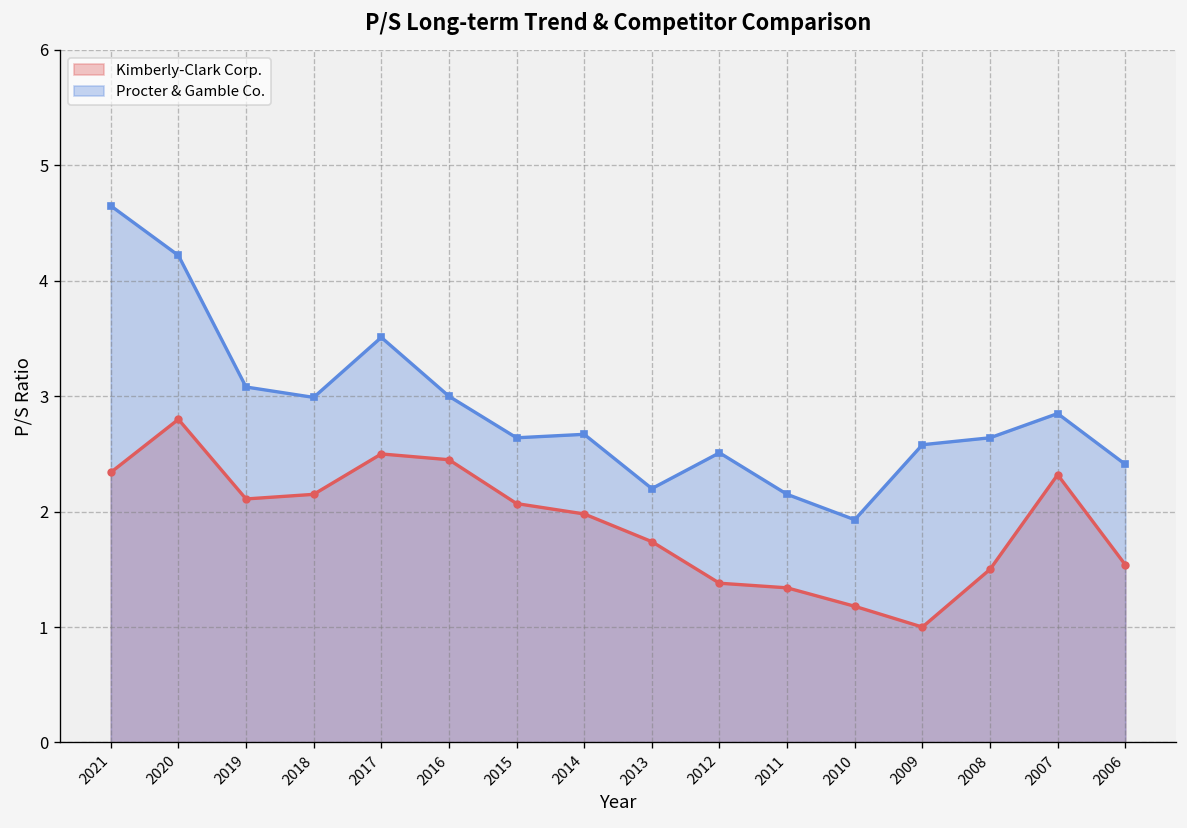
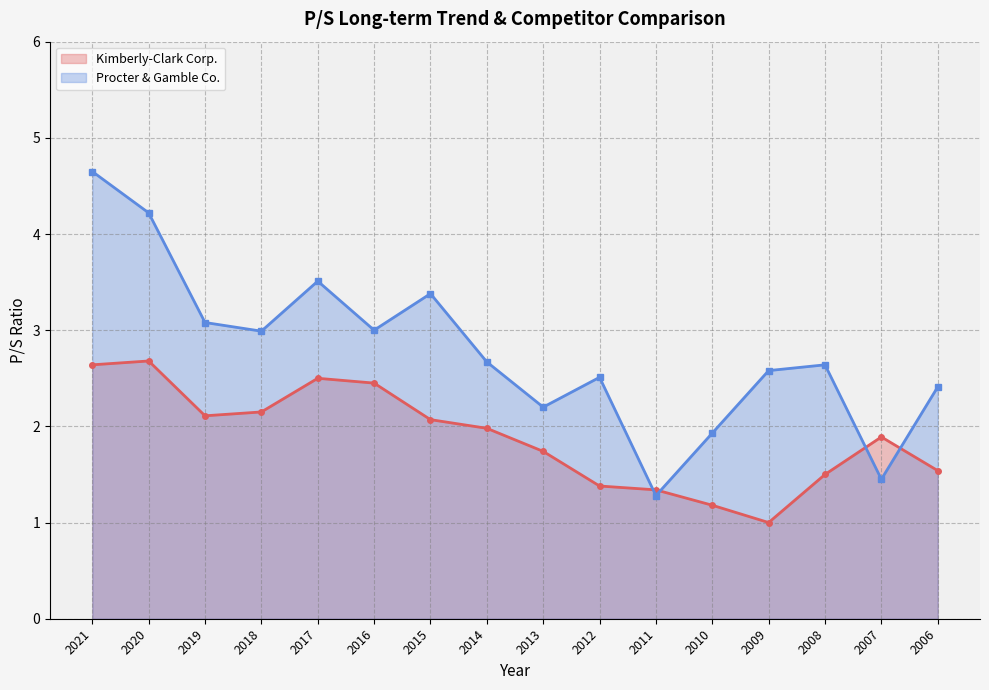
Kimberly-Clark Corp., 2021: 2.3 -> 2.6
Kimberly-Clark Corp., 2020: 2.8 -> 2.7
Procter & Gamble Co., 2015: 2.6 -> 3.4
Procter & Gamble Co., 2011: 2.2 -> 1.3
Kimberly-Clark Corp., 2007: 2.3 -> 1.9
Procter & Gamble Co., 2007: 2.9 -> 1.5
